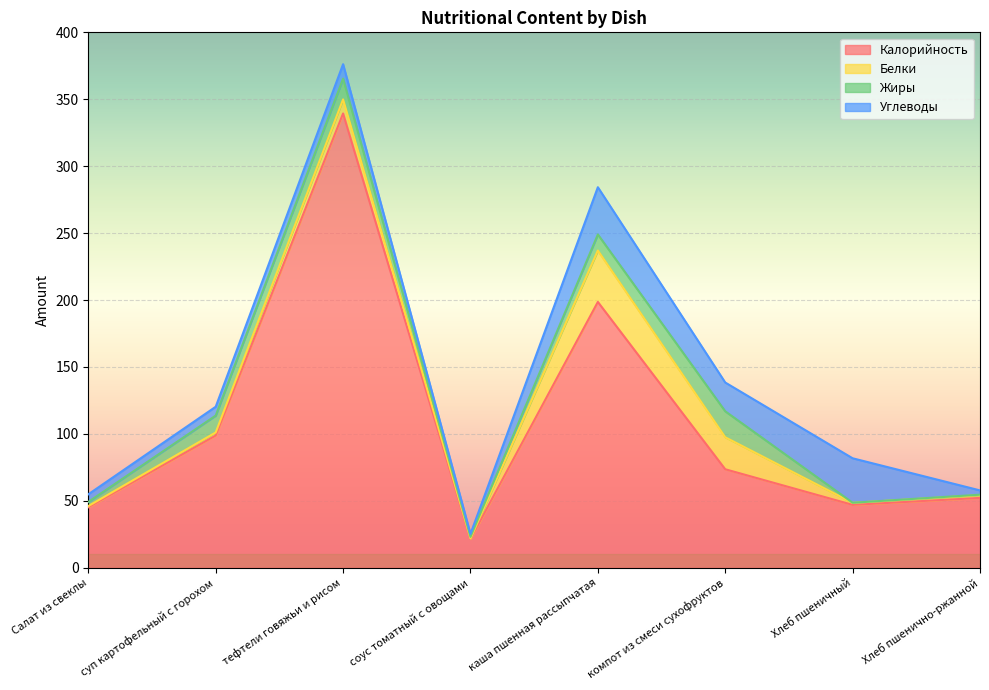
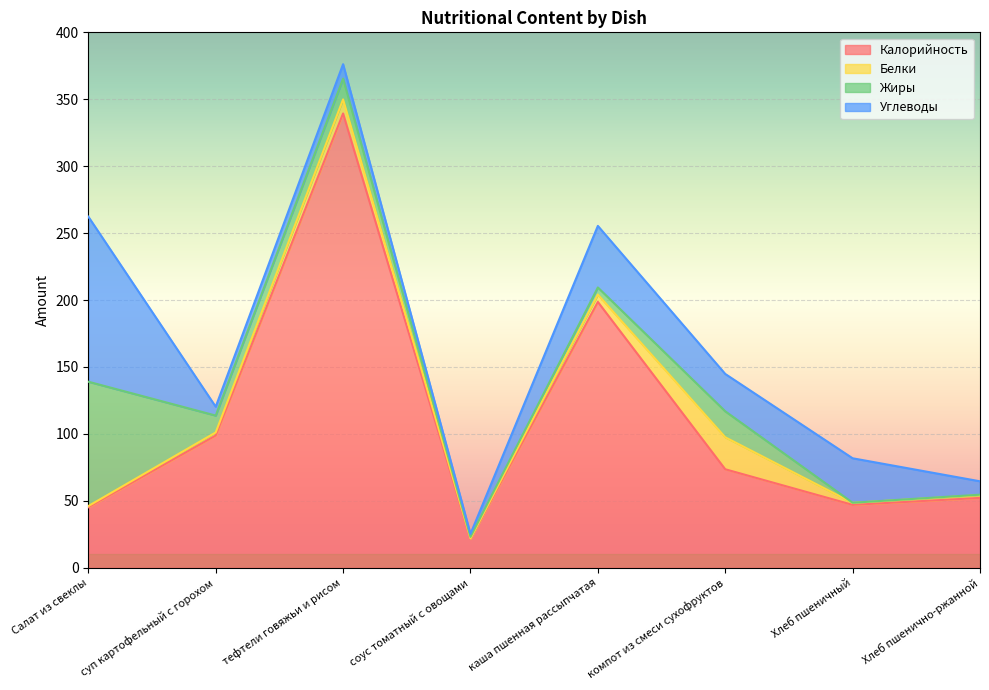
Жиры, Салат из свеклы: 3 -> 93
Углеводы, Салат из свеклы: 6 -> 123
Белки, каша пшенная рассыпчатая: 38 -> 6
Жиры, каша пшенная рассыпчатая: 12 -> 5
Углеводы, каша пшенная рассыпчатая: 35 -> 46
Углеводы, компот из смеси сухофруктов: 22 -> 28
Углеводы, Хлеб пшенично-ржанной: 3 -> 10
